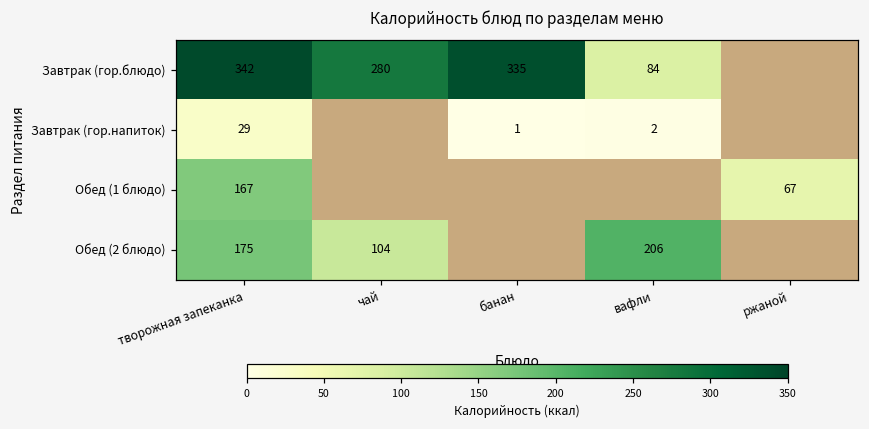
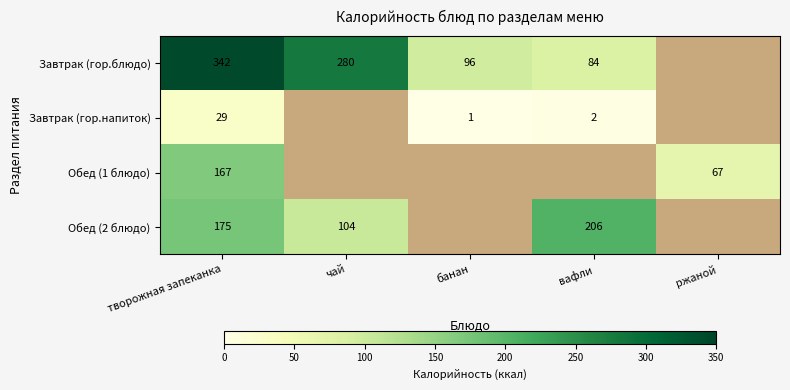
Завтрак (гор.блюдо), банан: 335 -> 96
